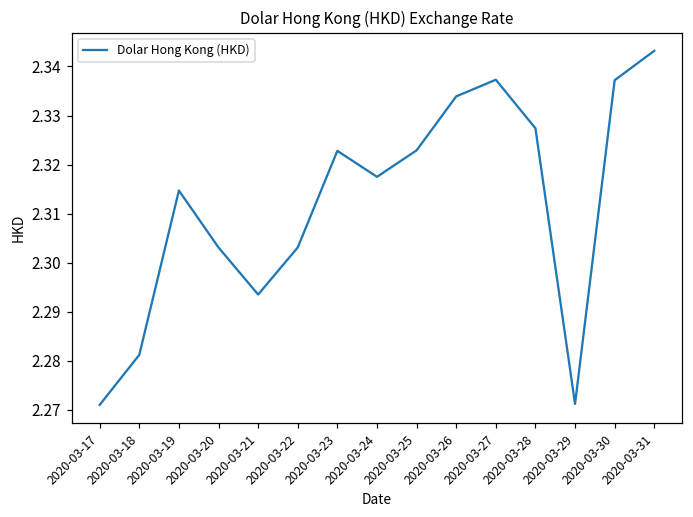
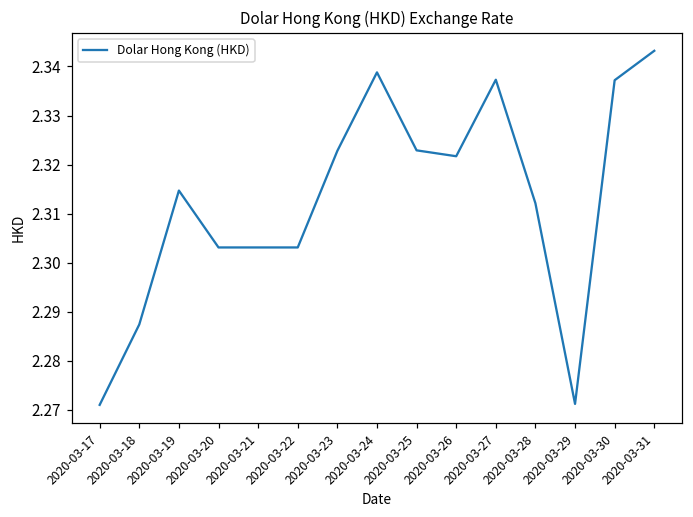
2020-03-18: 2.281 -> 2.287
2020-03-21: 2.294 -> 2.303
2020-03-24: 2.318 -> 2.339
2020-03-26: 2.334 -> 2.322
2020-03-28: 2.327 -> 2.312
